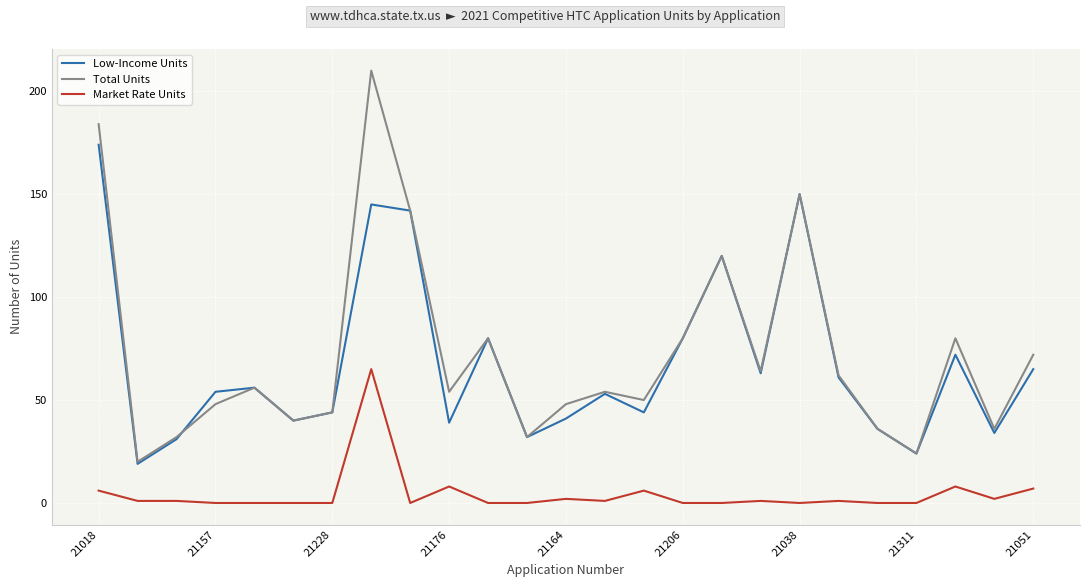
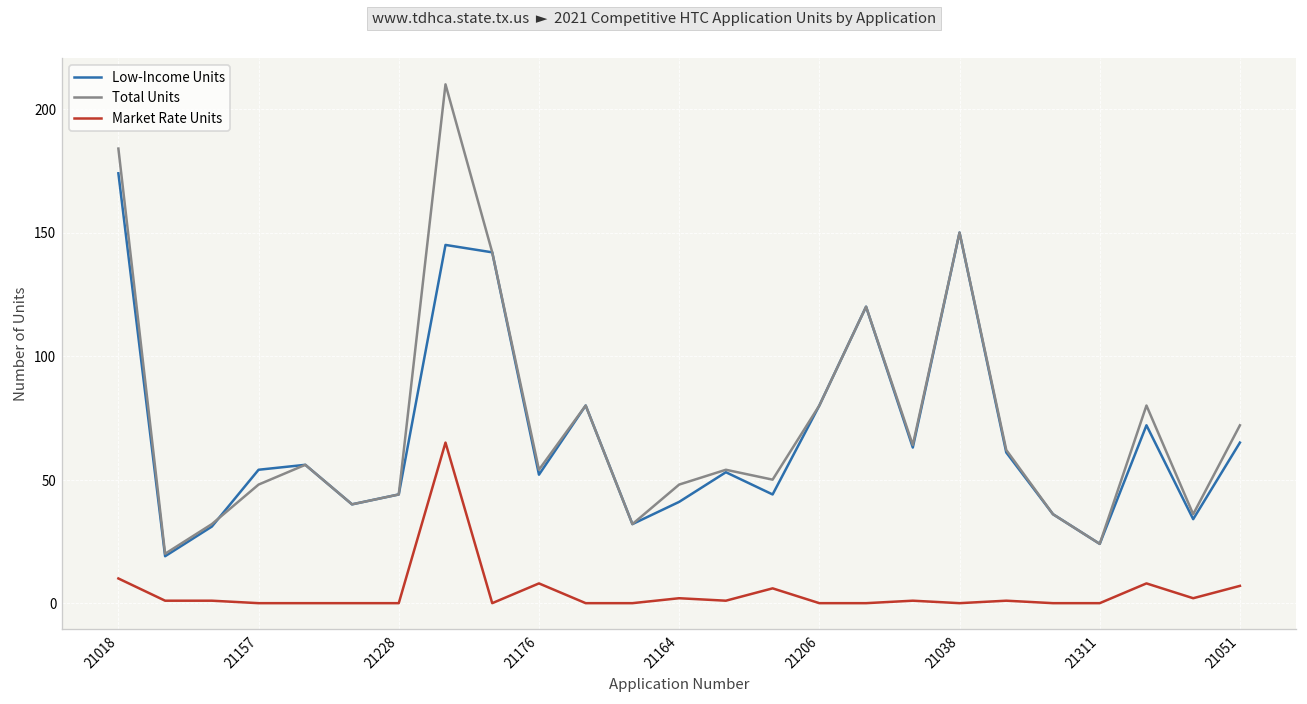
Market Rate Units, 21018: 6 -> 10
Low-Income Units, 21176: 39 -> 52
